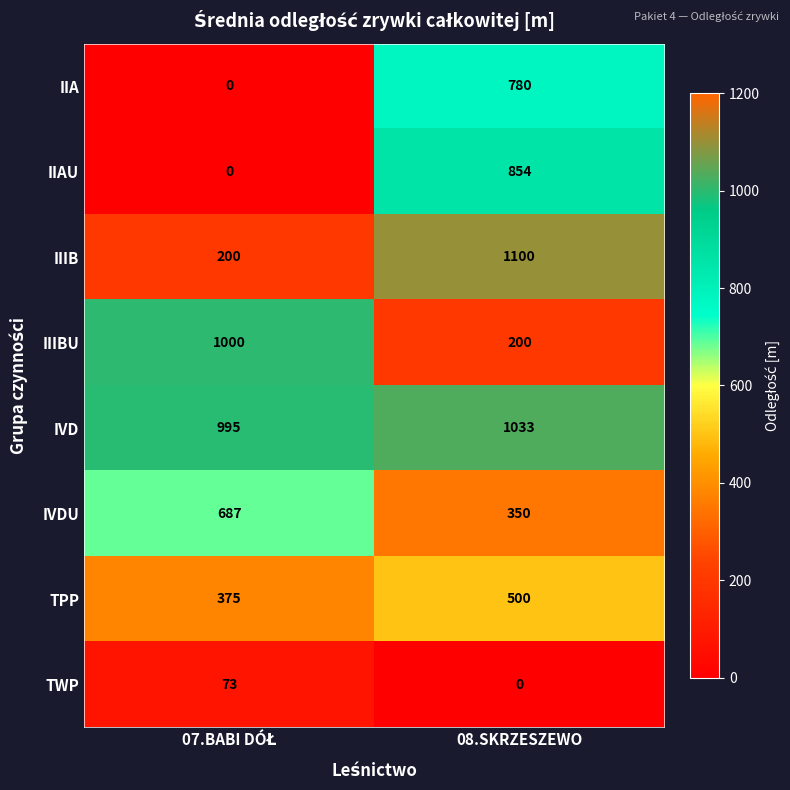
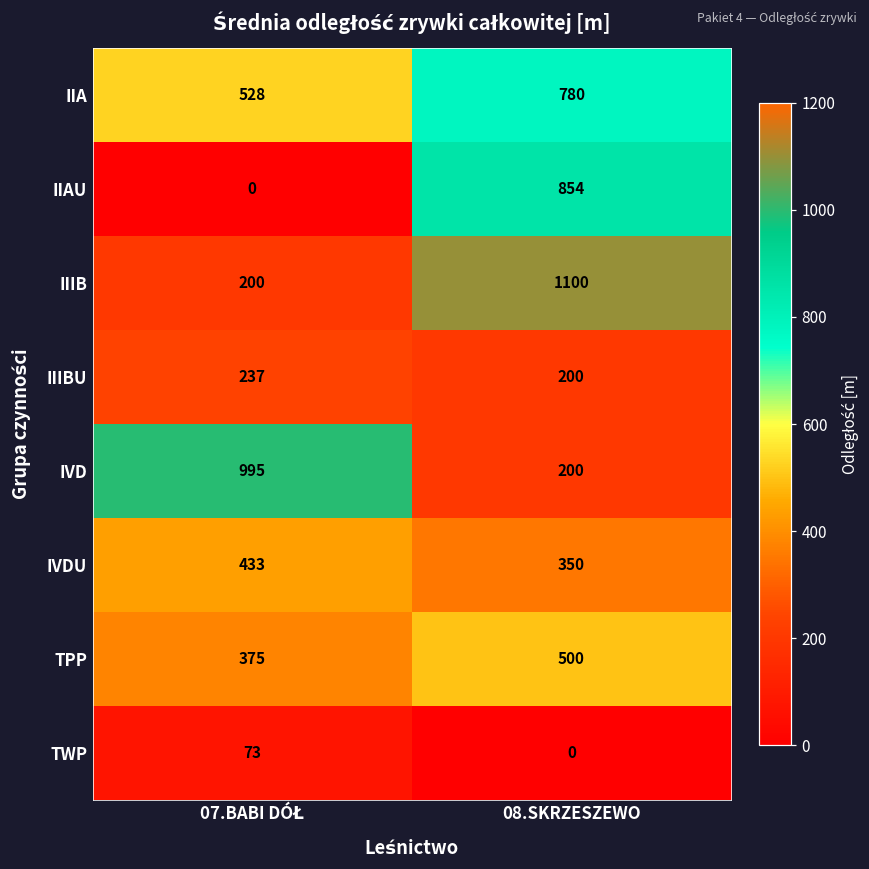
IIA, 07.BABI DÓŁ: 0 -> 528
IIIBU, 07.BABI DÓŁ: 1000 -> 237
IVD, 08.SKRZESZEWO: 1033 -> 200
IVDU, 07.BABI DÓŁ: 687 -> 433
